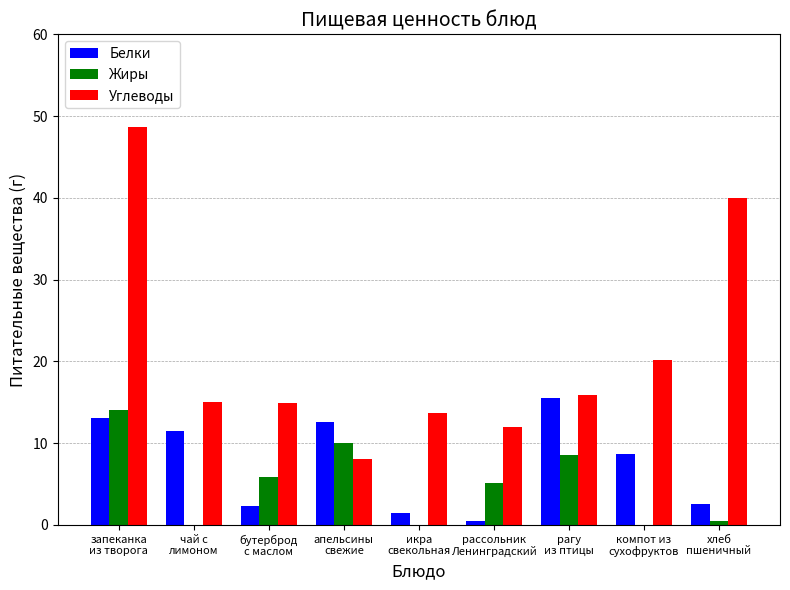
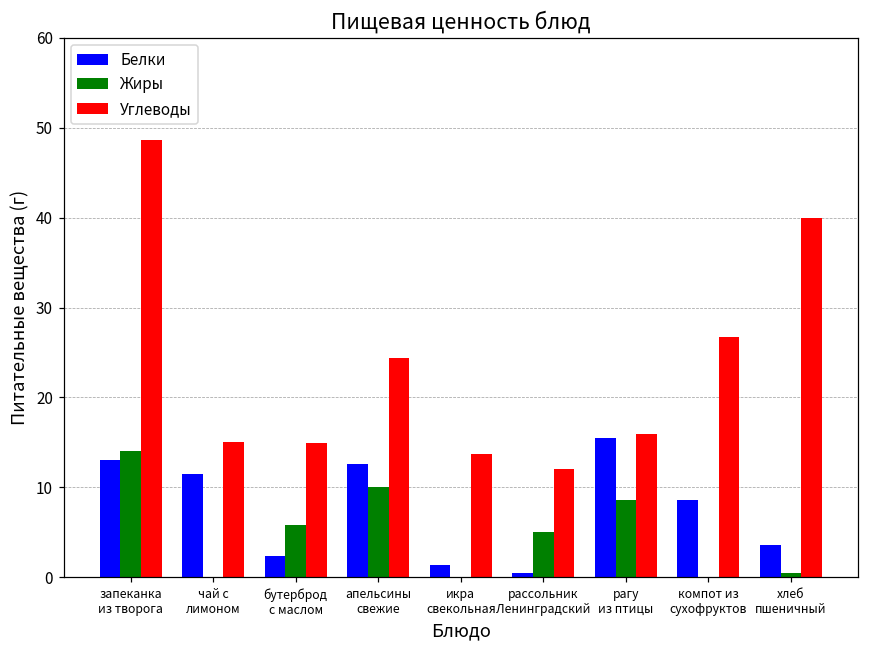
Углеводы, апельсины свежие: 8 -> 24
Углеводы, компот из сухофруктов: 20 -> 27
Белки, хлеб пшеничный: 3 -> 4
